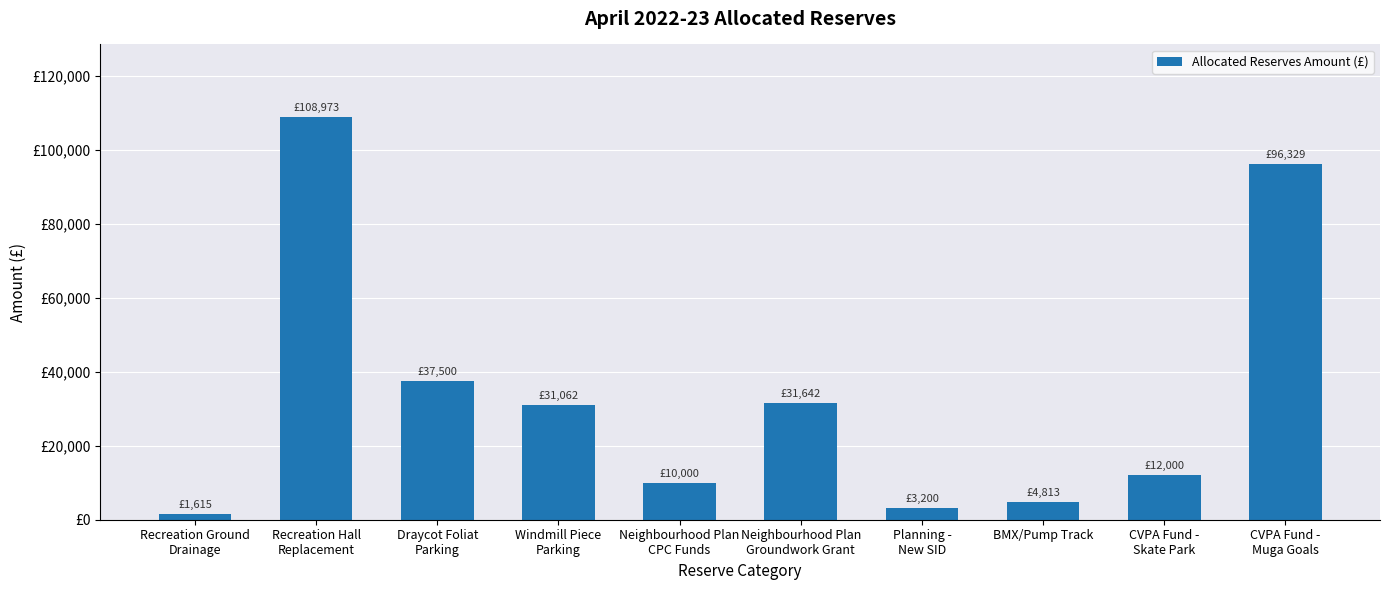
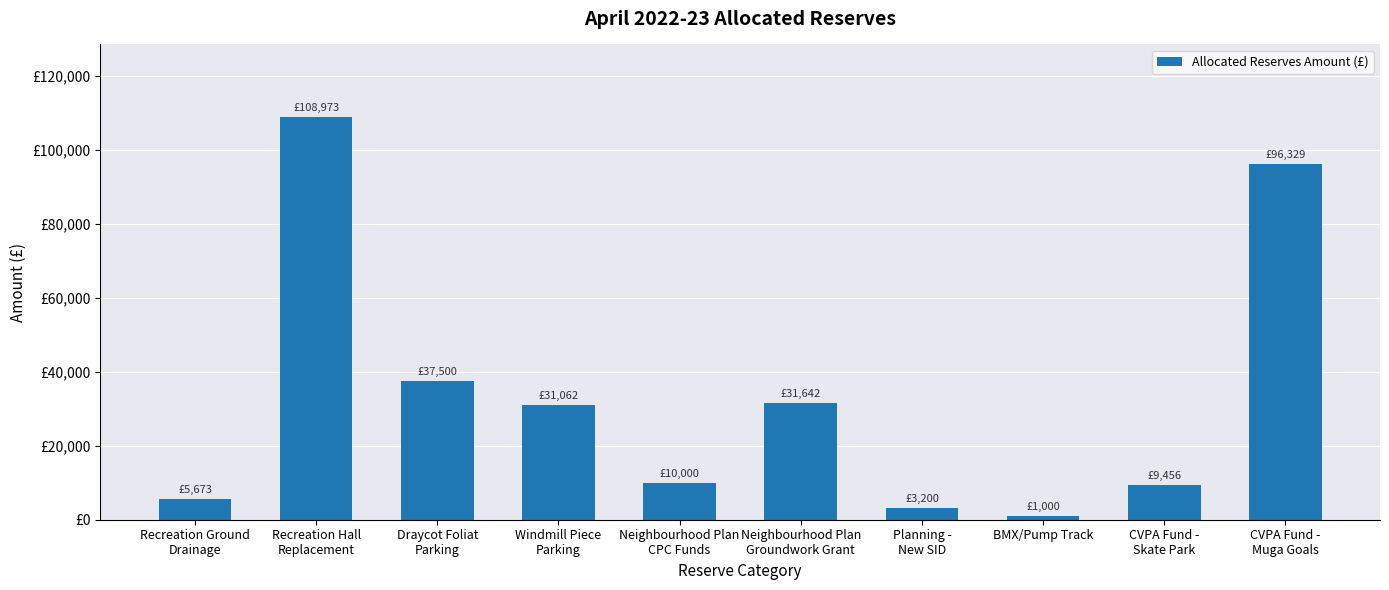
Recreation Ground Drainage: £1,615 -> £5,673
BMX/Pump Track: £4,813 -> £1,000
CVPA Fund - Skate Park: £12,000 -> £9,456
